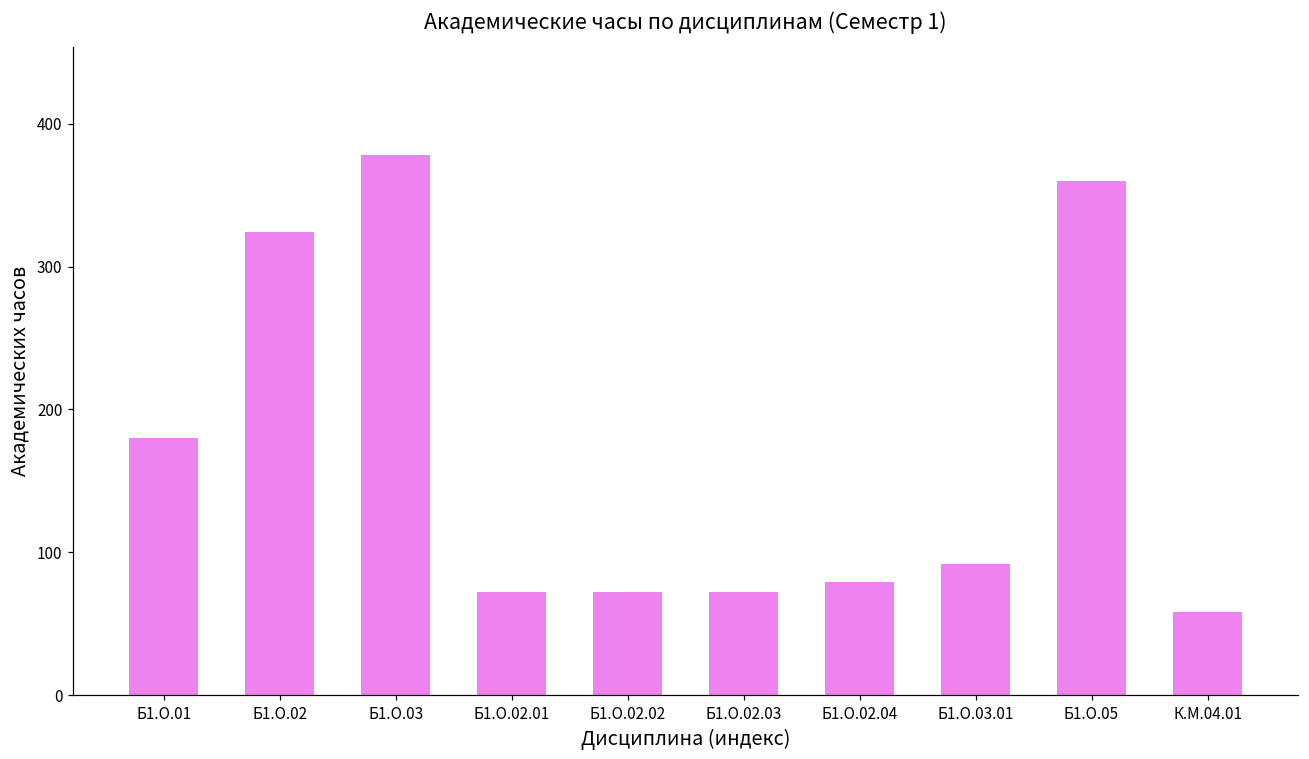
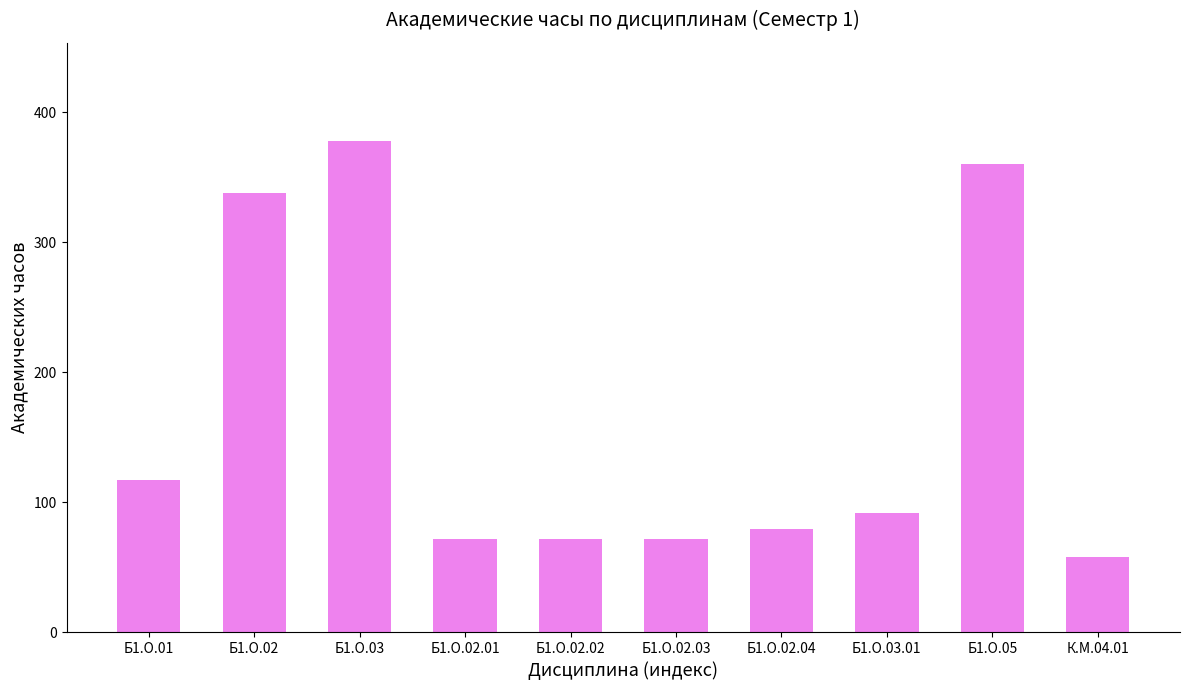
Б1.О.01: 180 -> 117
Б1.О.02: 324 -> 338
